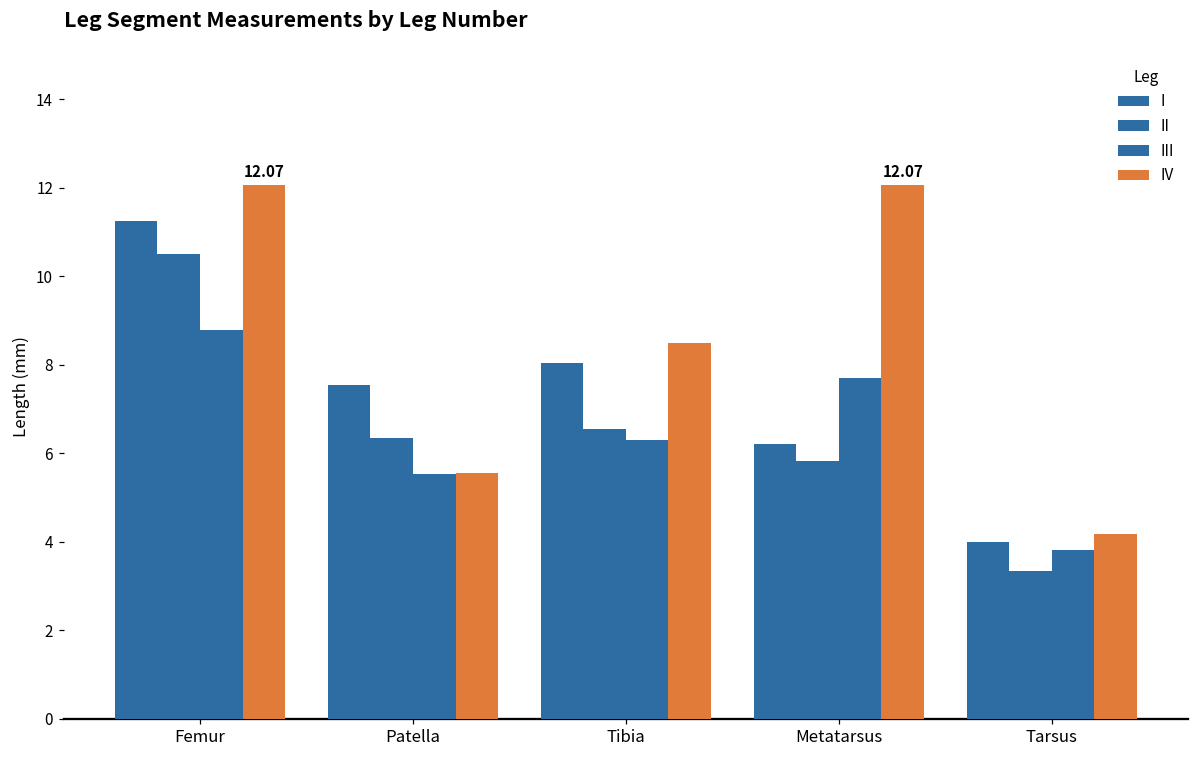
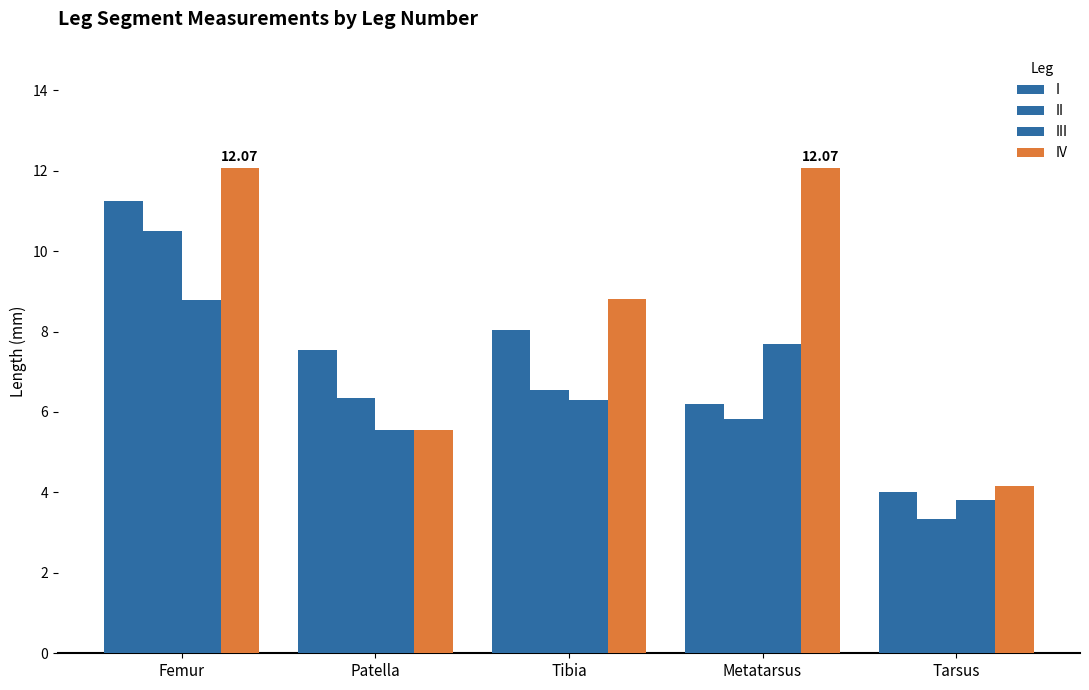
IV, Tibia: 8.5 -> 8.8
